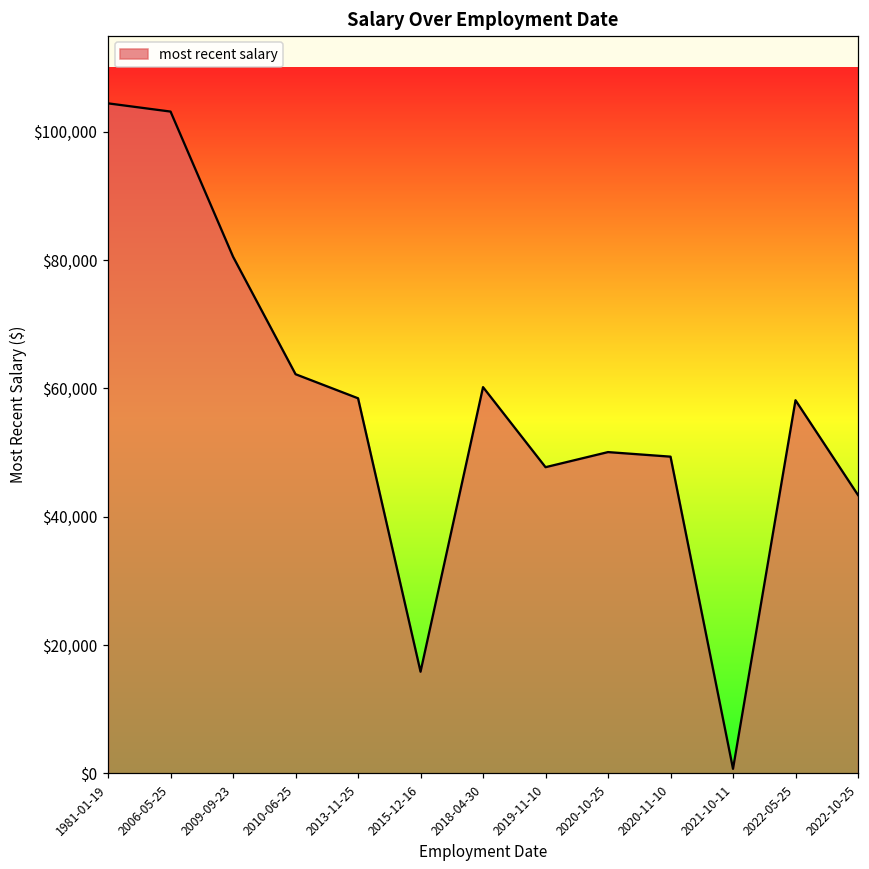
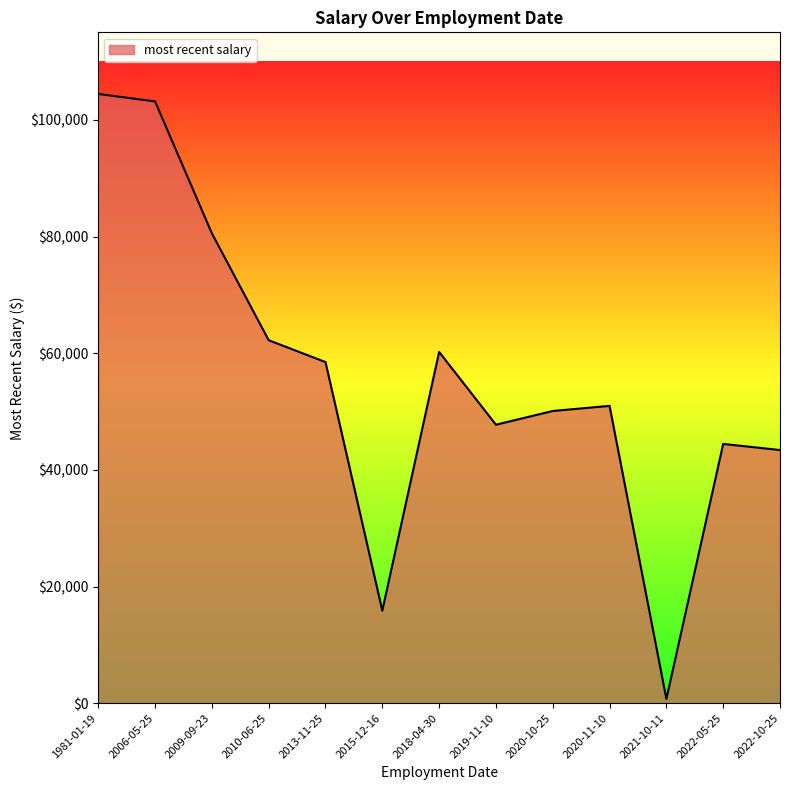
2020-11-10: $49,000 -> $51,000
2022-05-25: $58,000 -> $44,000
